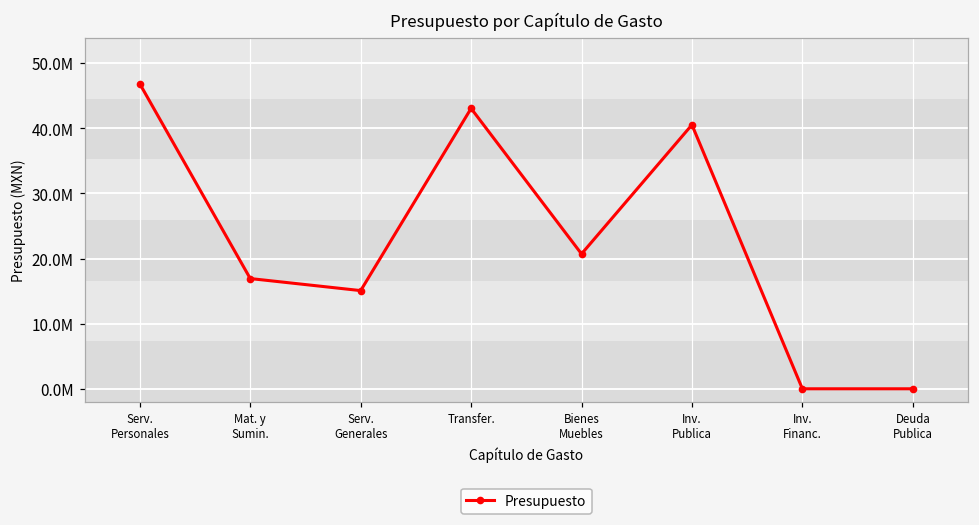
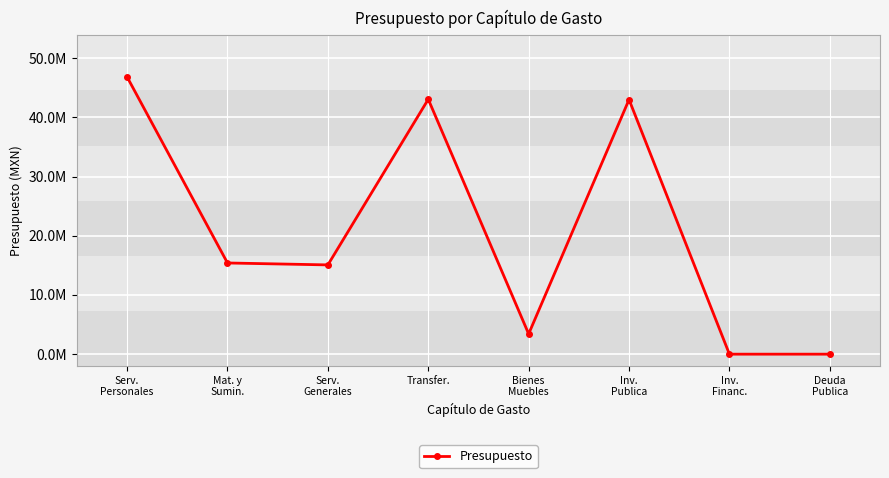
Mat. y Sumin.: 17000000 -> 15000000
Bienes Muebles: 21000000 -> 3000000
Inv. Publica: 41000000 -> 43000000
